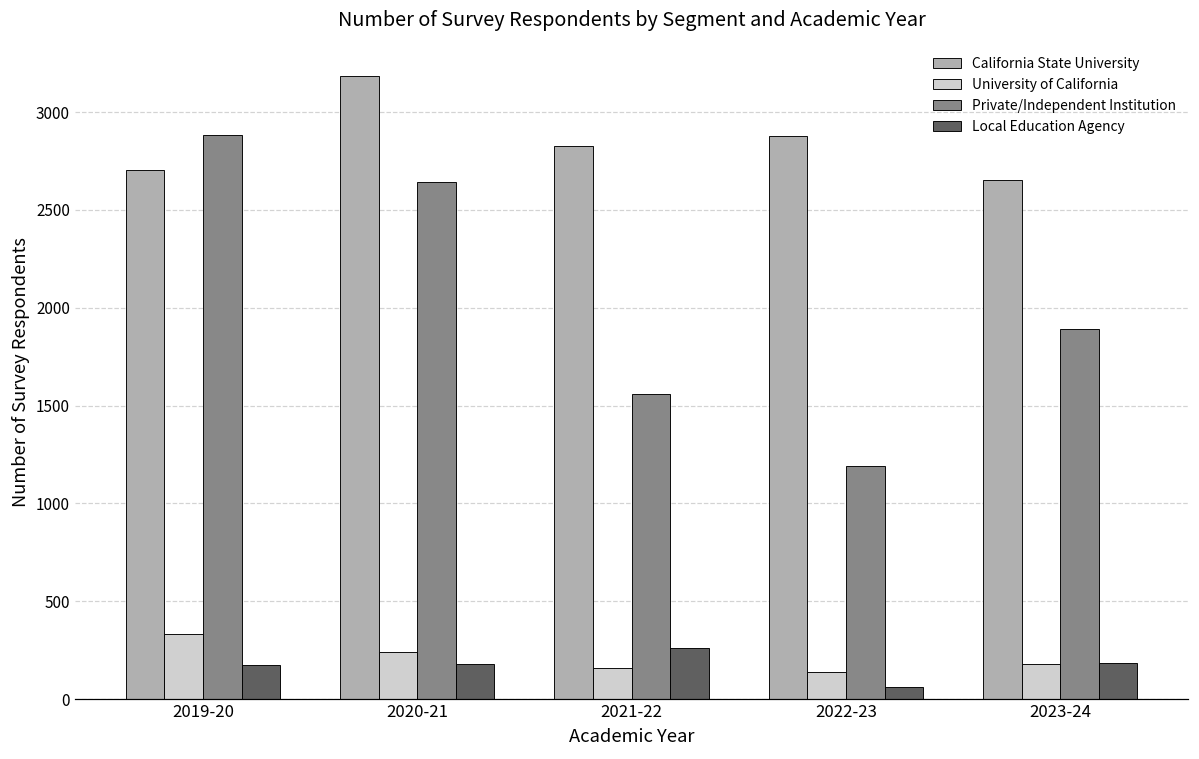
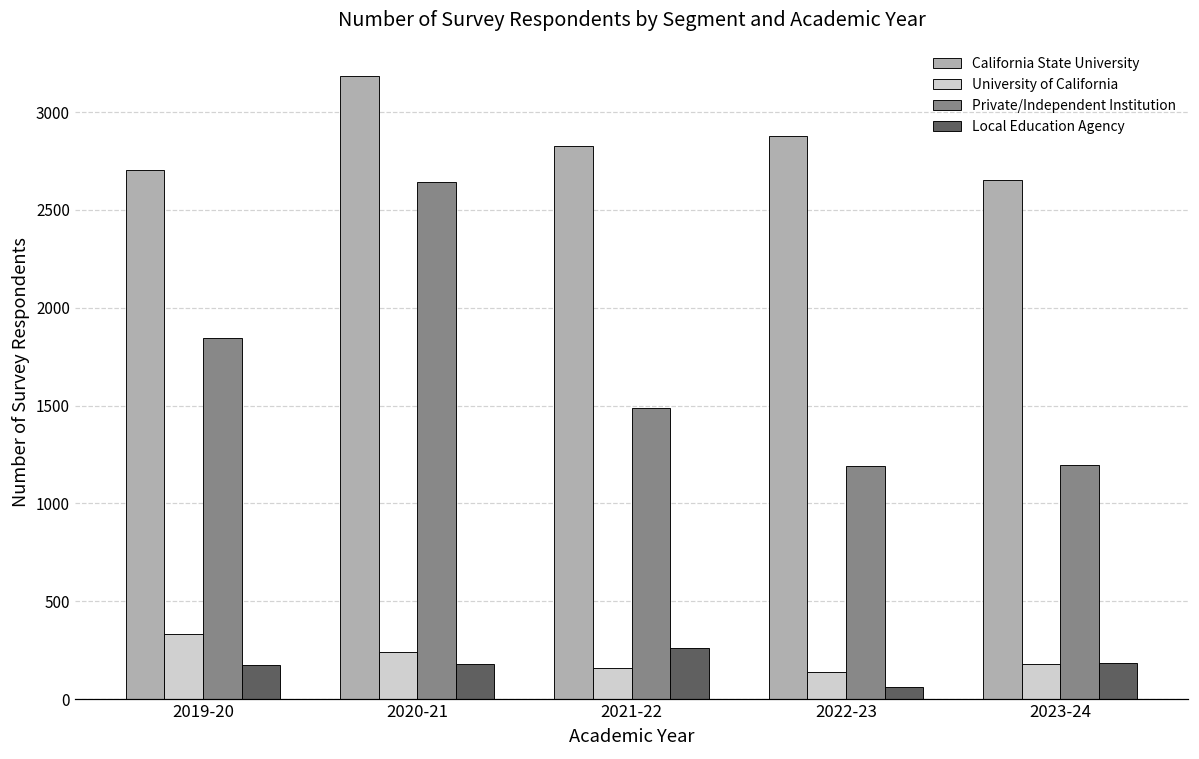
Private/Independent Institution, 2019-20: 2880 -> 1850
Private/Independent Institution, 2021-22: 1560 -> 1490
Private/Independent Institution, 2023-24: 1890 -> 1190
